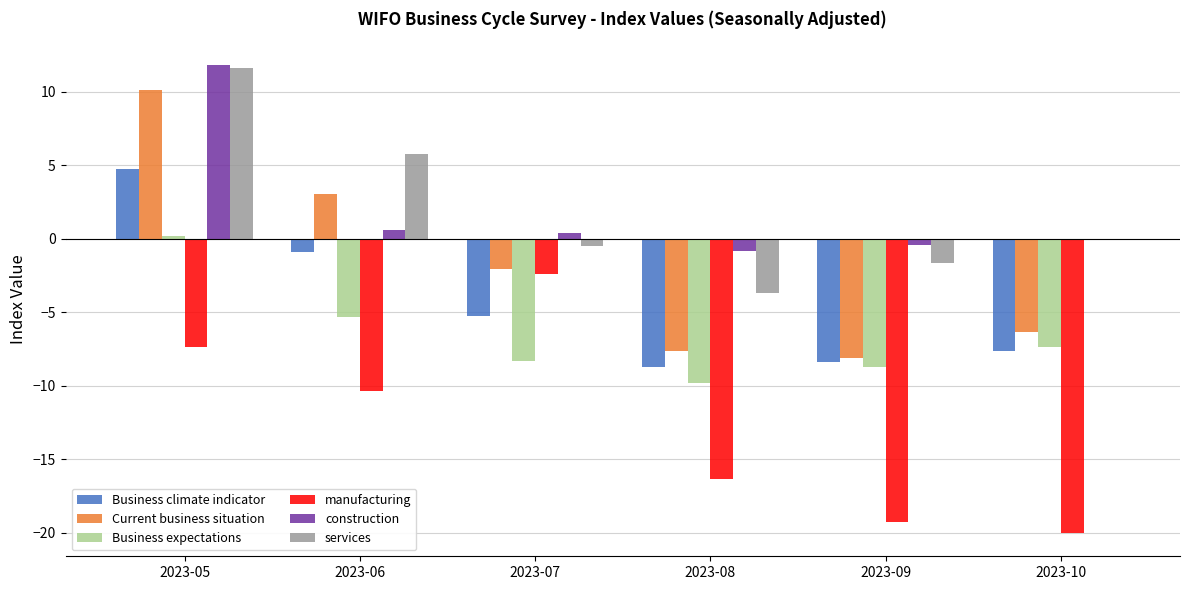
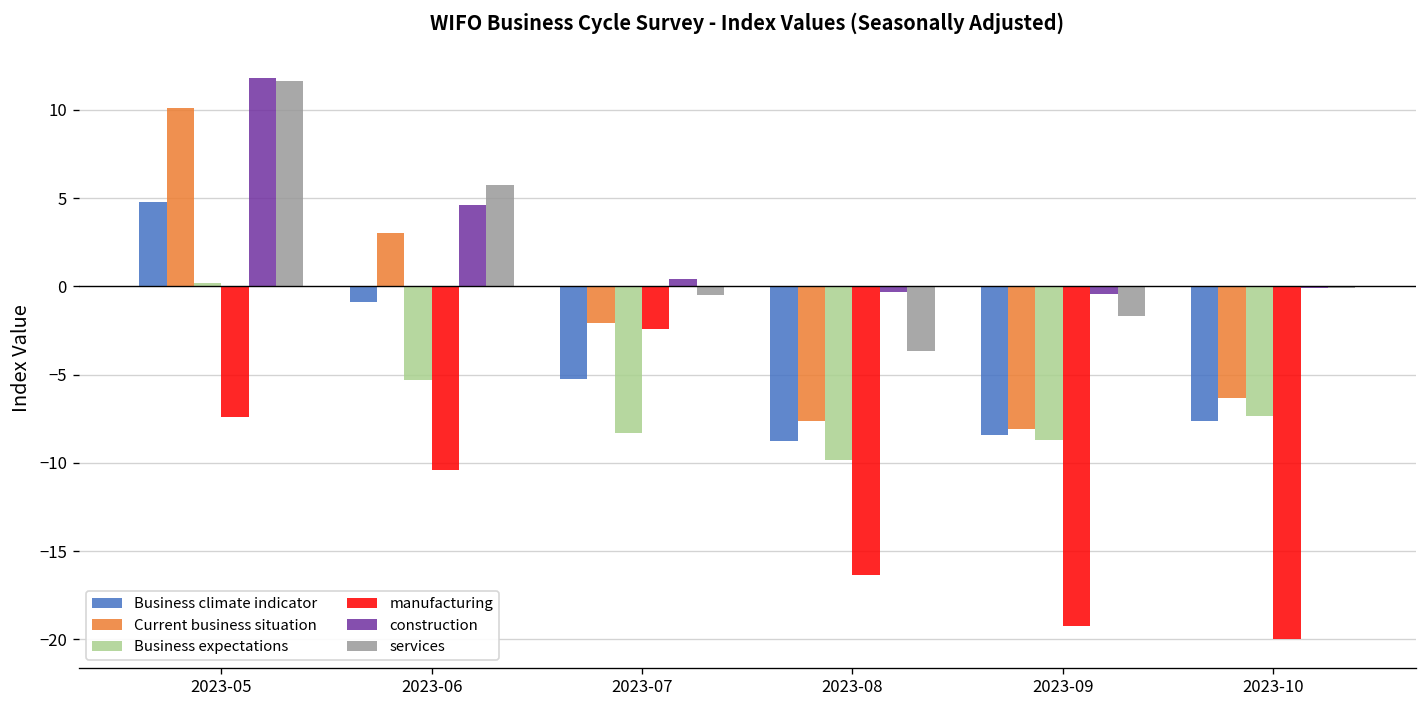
construction, 2023-06: 0.6 -> 4.6
construction, 2023-08: -0.9 -> -0.3
